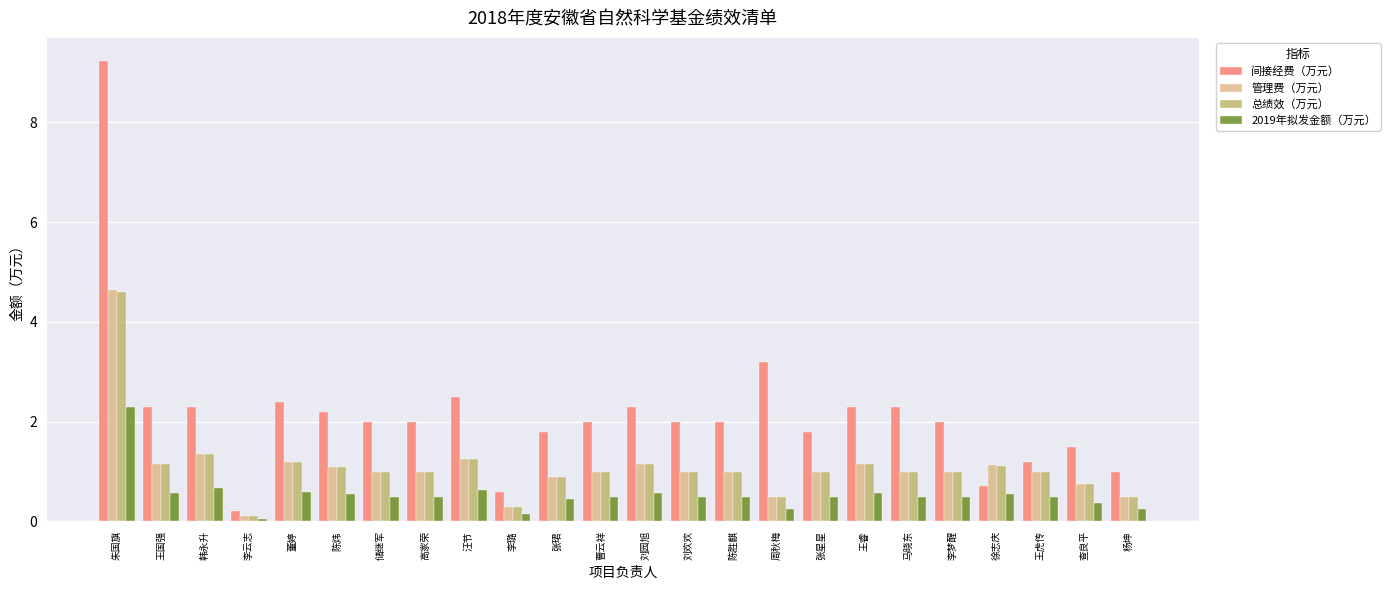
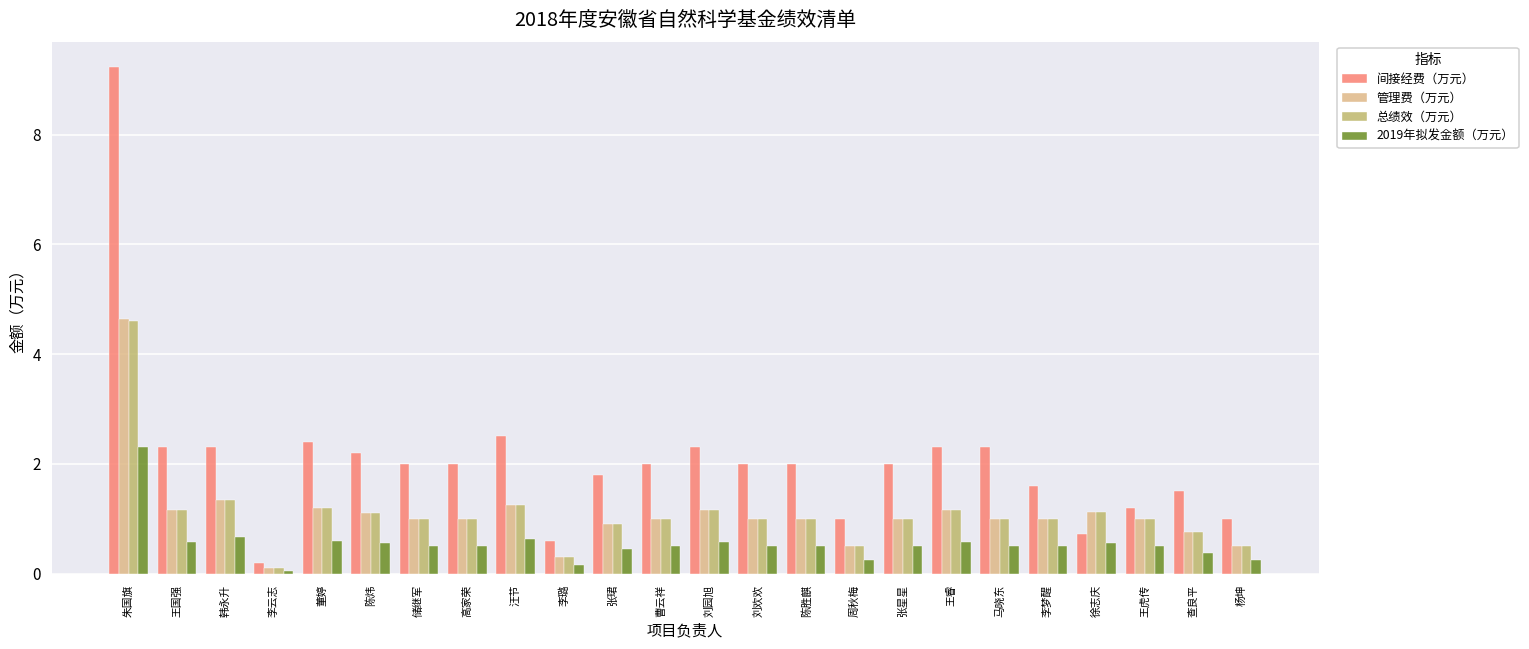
间接经费（万元）, 周秋梅: 3.2 -> 1.0
间接经费（万元）, 张星星: 1.8 -> 2.0
间接经费（万元）, 李梦醒: 2.0 -> 1.6
